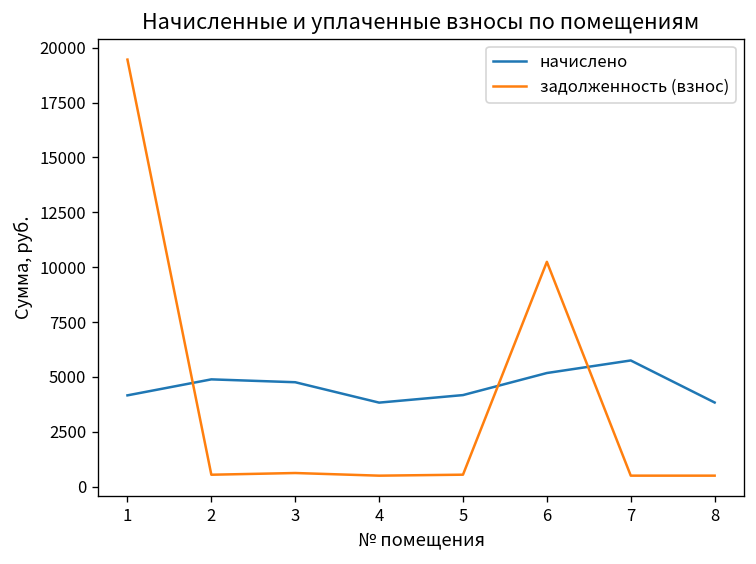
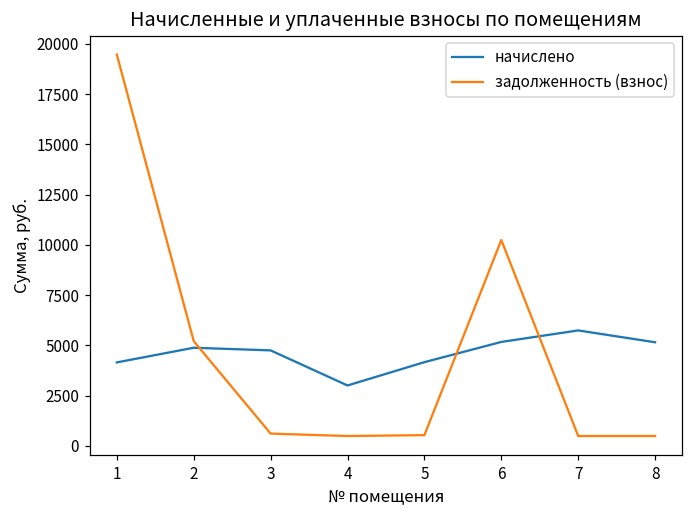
задолженность (взнос), 2: 500 -> 5200
начислено, 4: 3800 -> 3000
начислено, 8: 3800 -> 5200
